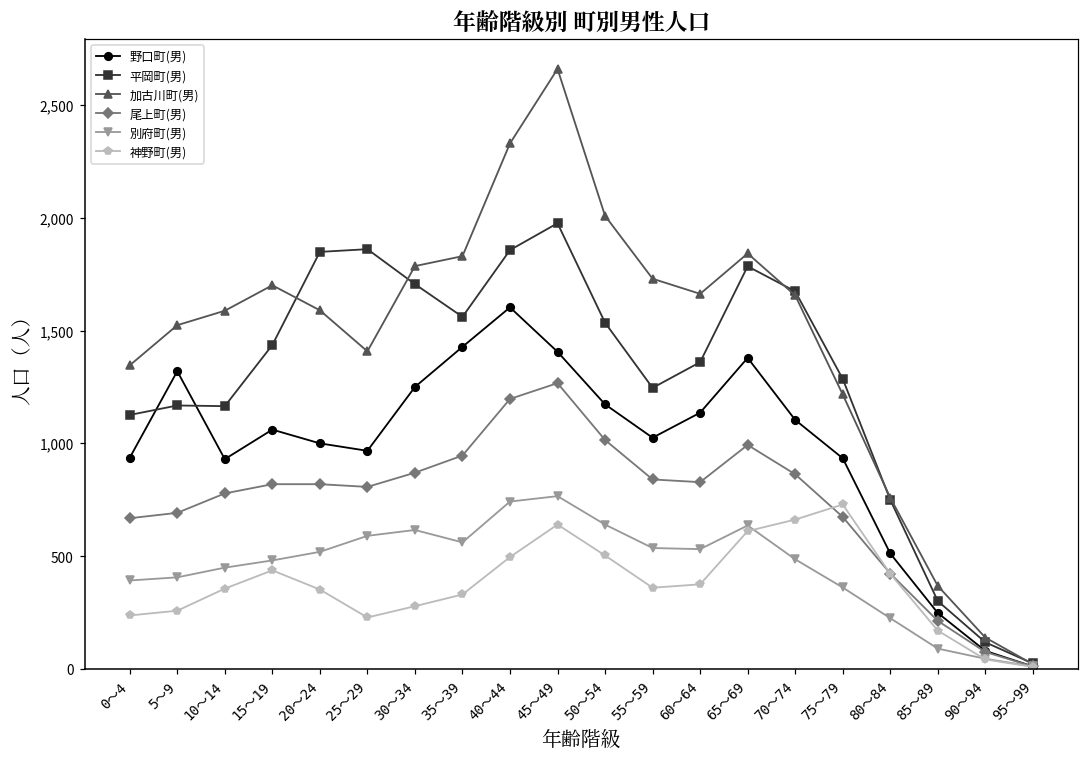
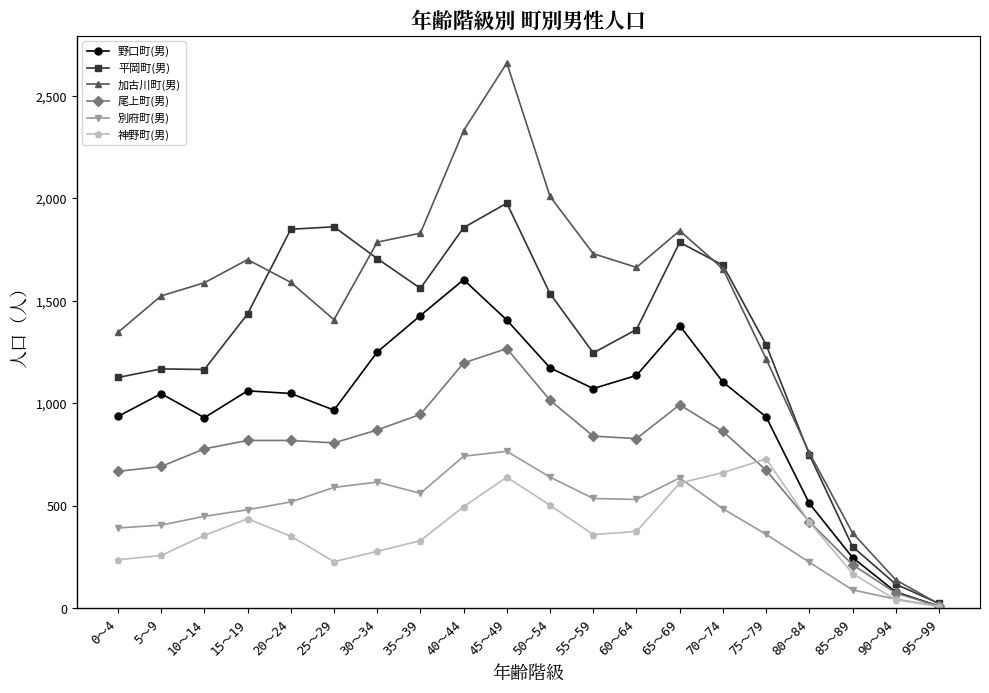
野口町(男), 5～9: 1,320 -> 1,050
野口町(男), 20～24: 1,000 -> 1,050
野口町(男), 55～59: 1,030 -> 1,070
